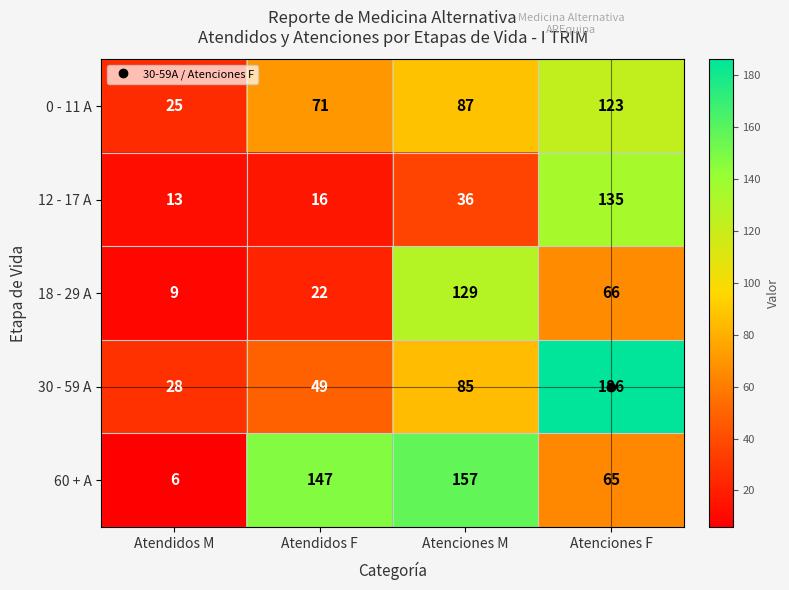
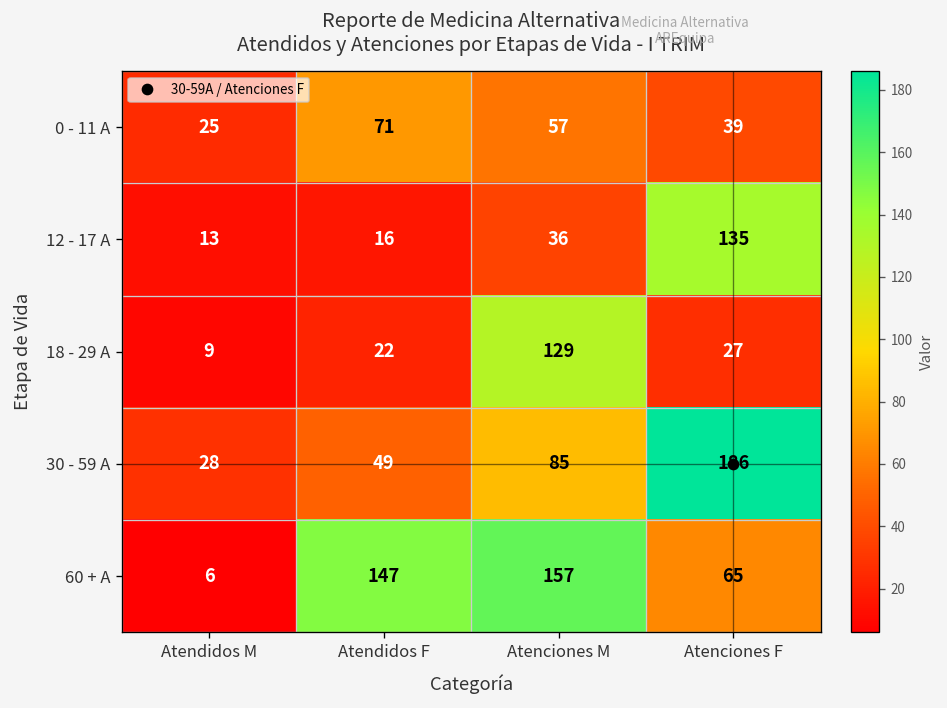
0 - 11 A, Atenciones M: 87 -> 57
0 - 11 A, Atenciones F: 123 -> 39
18 - 29 A, Atenciones F: 66 -> 27
